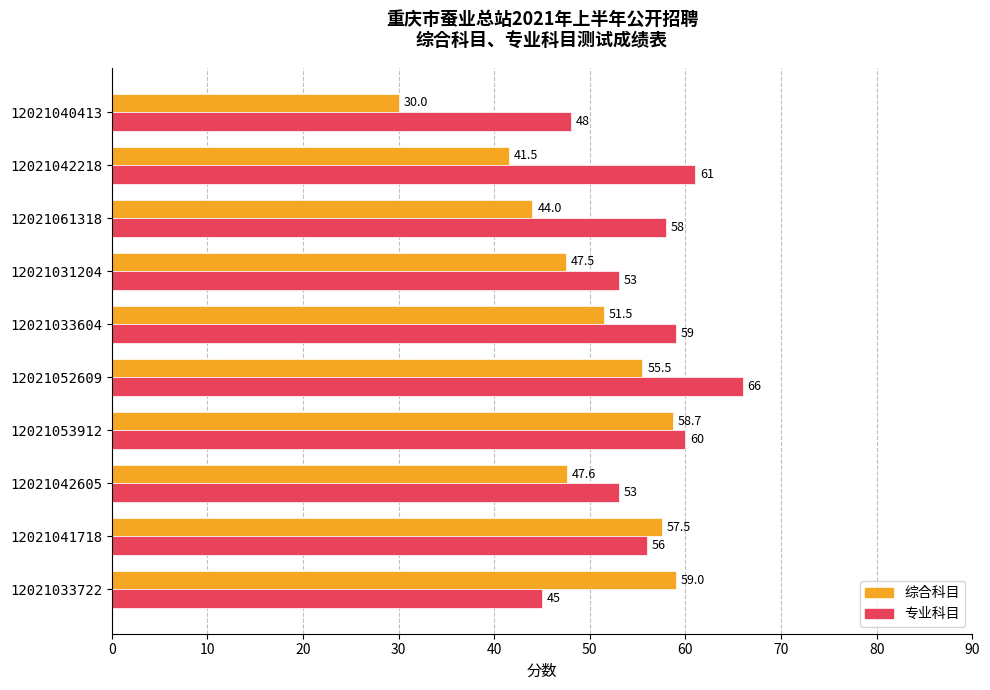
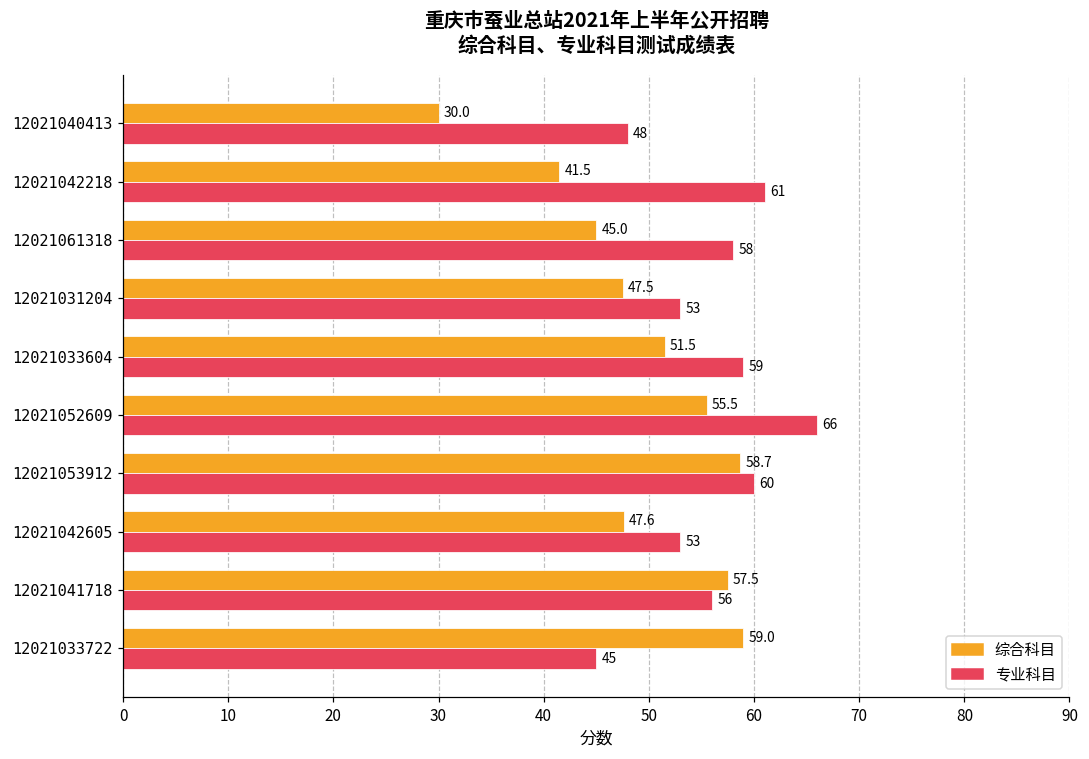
综合科目, 12021061318: 44.0 -> 45.0
